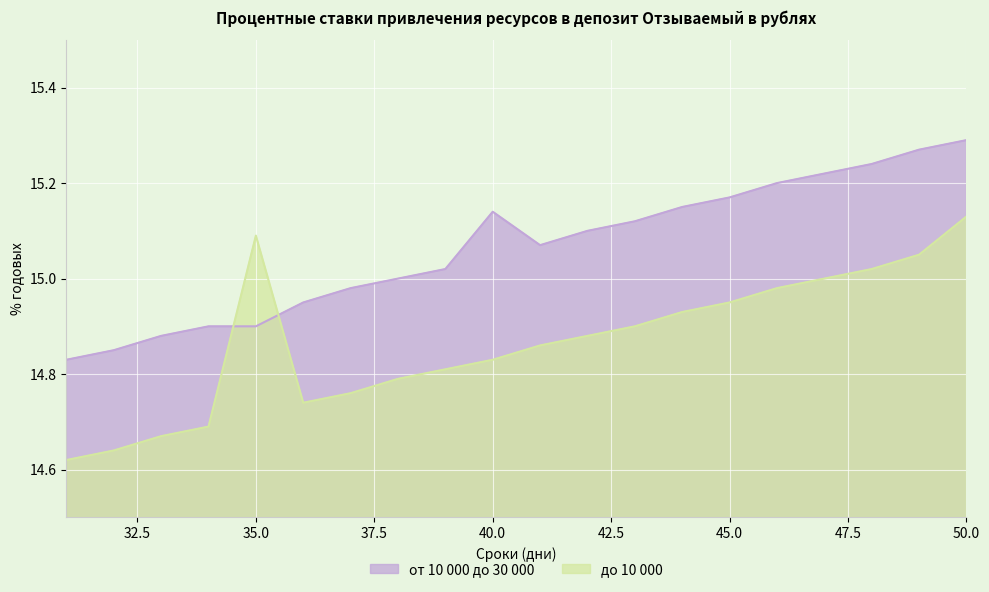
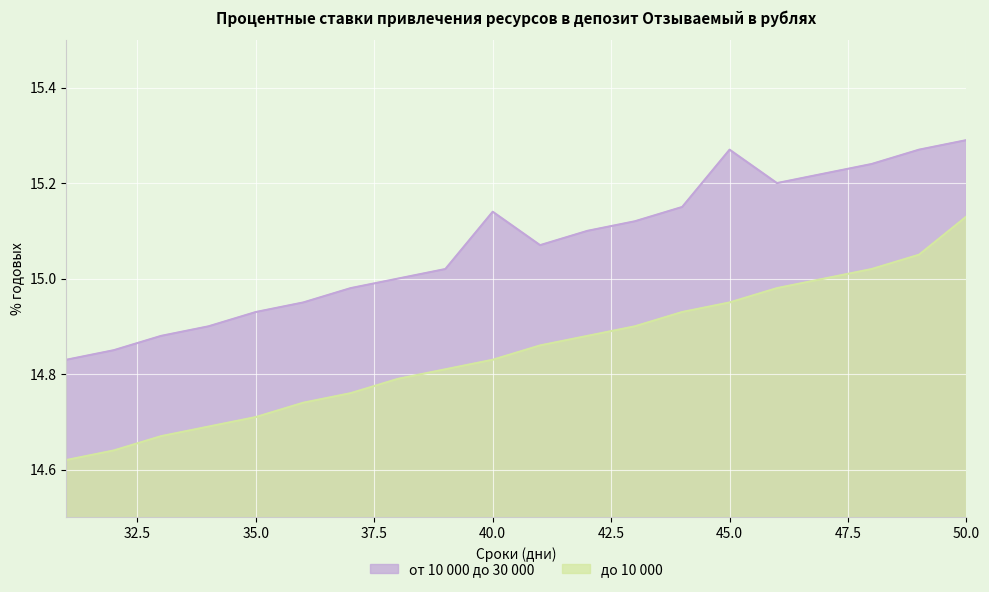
от 10 000 до 30 000, 35.0: 14.90 -> 14.93
до 10 000, 35.0: 15.09 -> 14.71
от 10 000 до 30 000, 45.0: 15.17 -> 15.27
